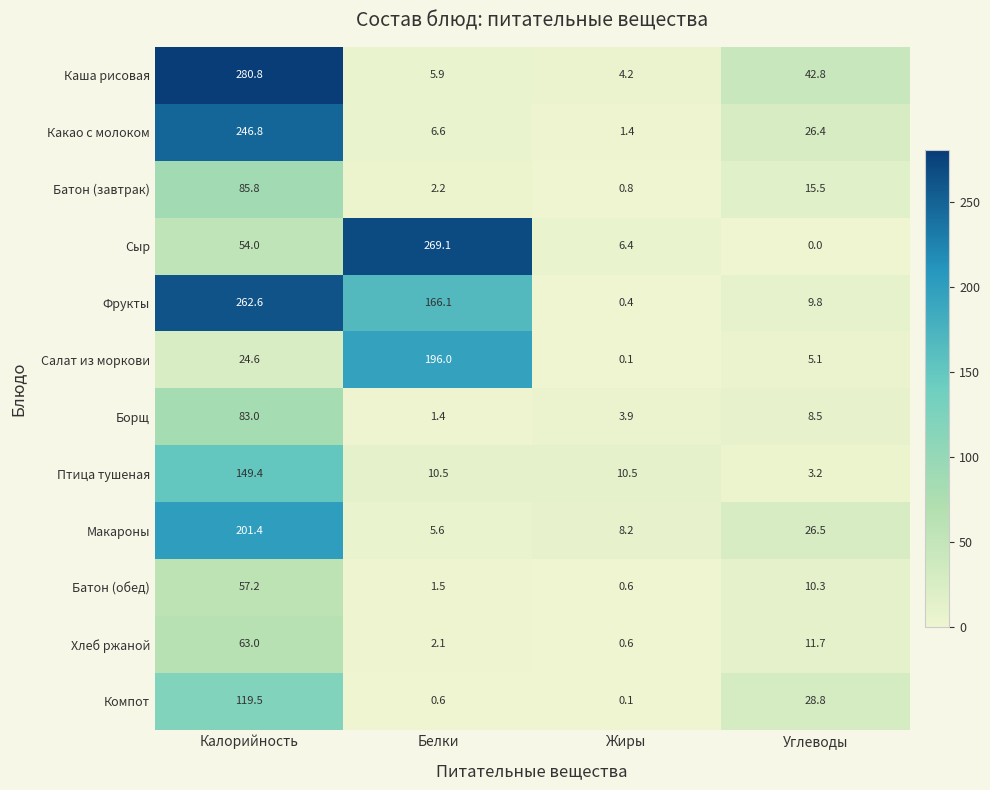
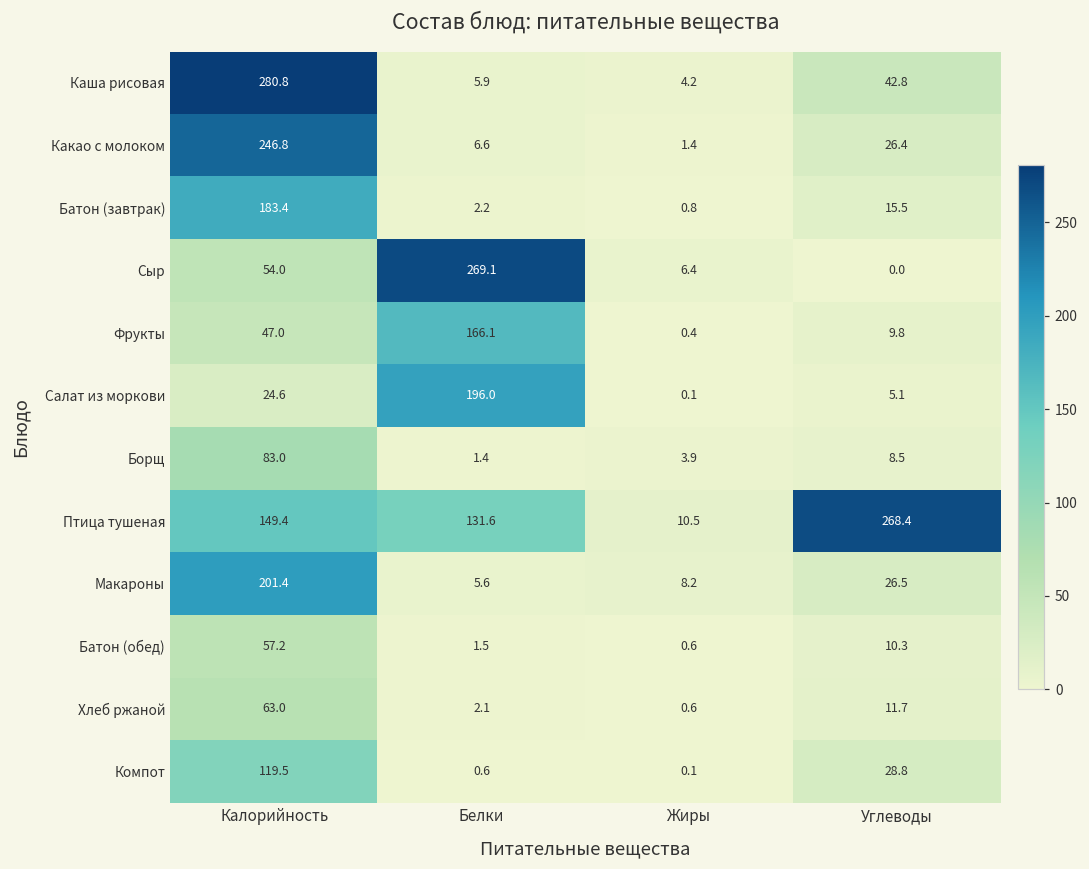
Батон (завтрак), Калорийность: 85.8 -> 183.4
Фрукты, Калорийность: 262.6 -> 47.0
Птица тушеная, Белки: 10.5 -> 131.6
Птица тушеная, Углеводы: 3.2 -> 268.4
